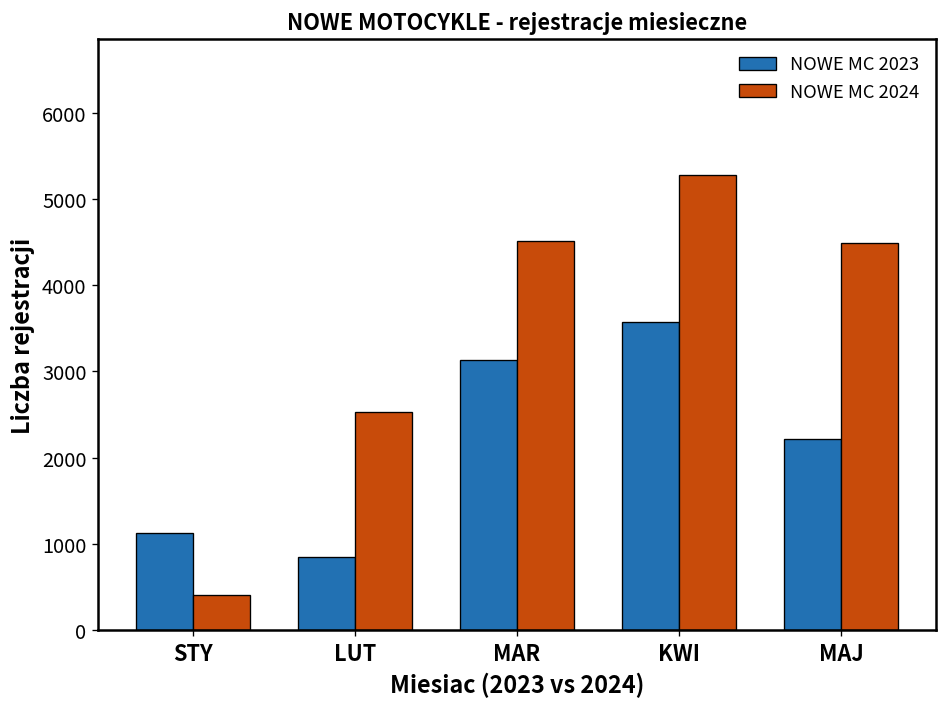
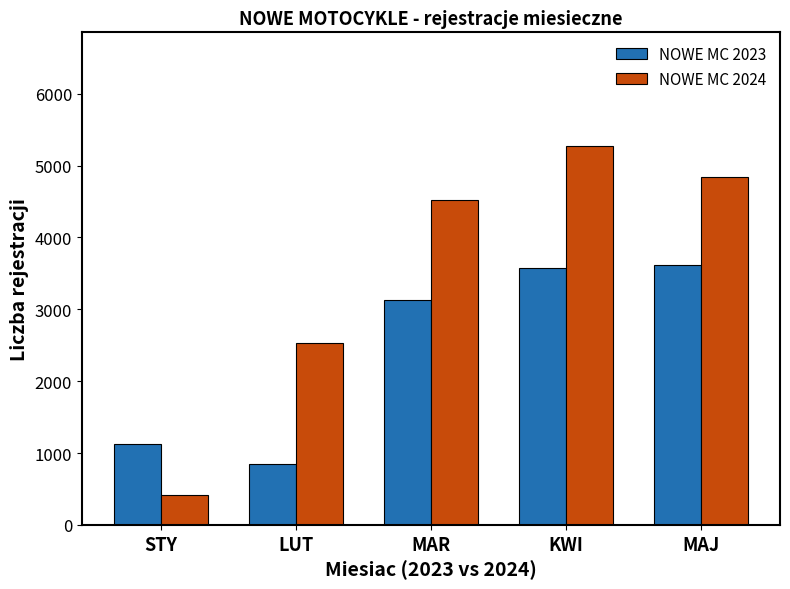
NOWE MC 2023, MAJ: 2200 -> 3600
NOWE MC 2024, MAJ: 4500 -> 4800
